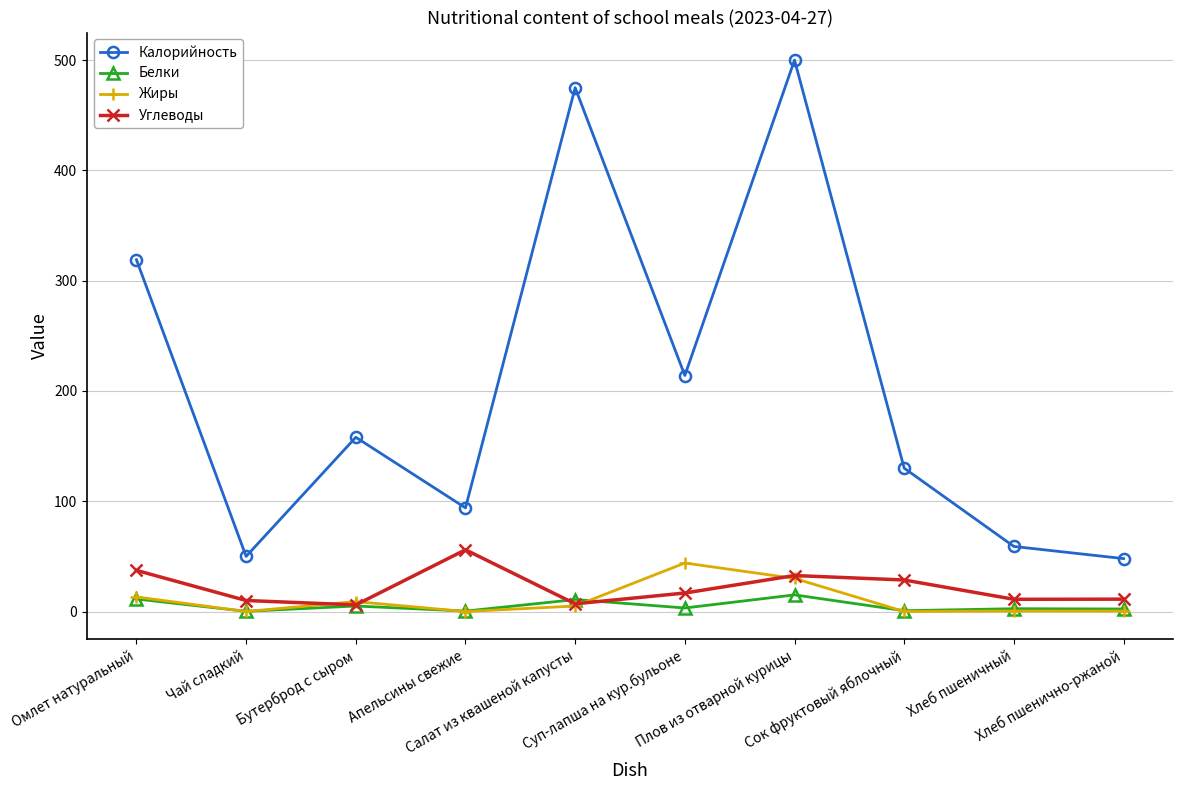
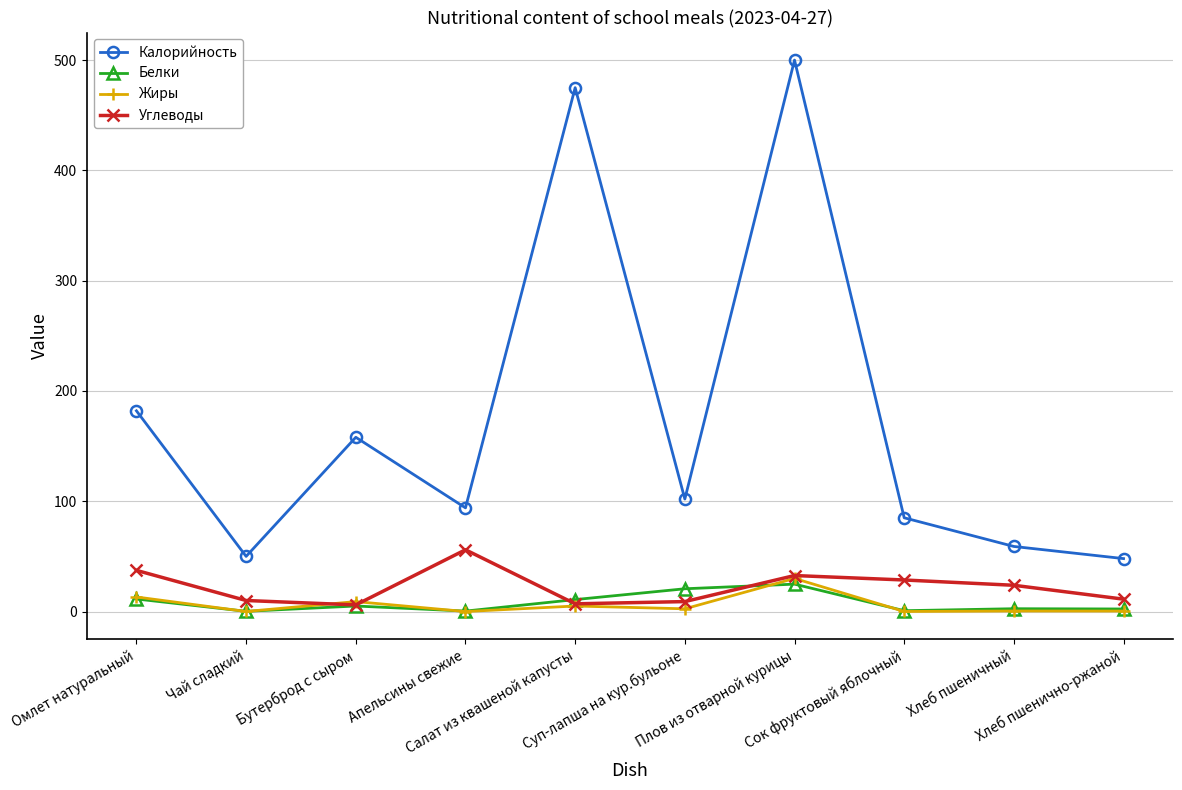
Калорийность, Омлет натуральный: 319 -> 182
Калорийность, Суп-лапша на кур.бульоне: 214 -> 102
Белки, Суп-лапша на кур.бульоне: 3 -> 21
Жиры, Суп-лапша на кур.бульоне: 44 -> 2
Углеводы, Суп-лапша на кур.бульоне: 17 -> 9
Белки, Плов из отварной курицы: 15 -> 25
Калорийность, Сок фруктовый яблочный: 130 -> 85
Углеводы, Хлеб пшеничный: 11 -> 24
